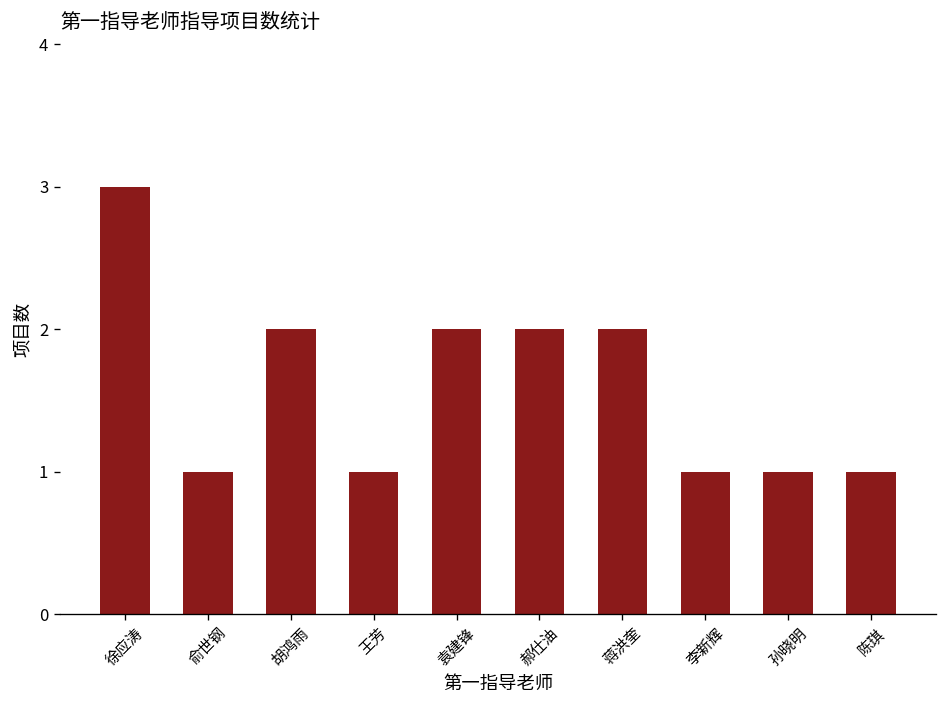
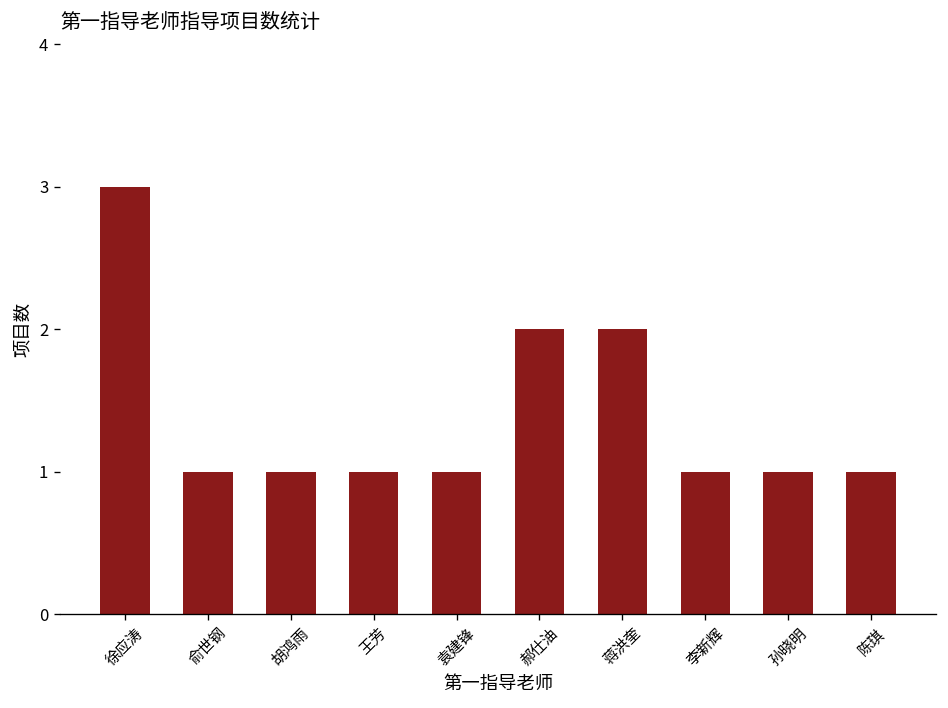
胡鸿雨: 2 -> 1
袁建锋: 2 -> 1
